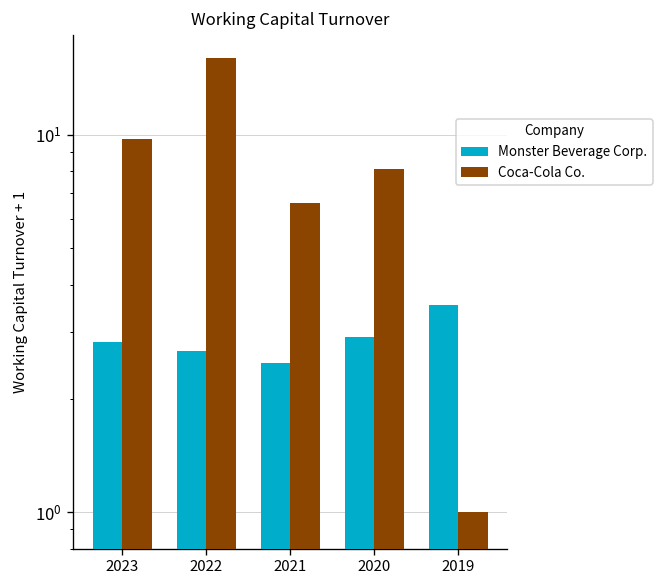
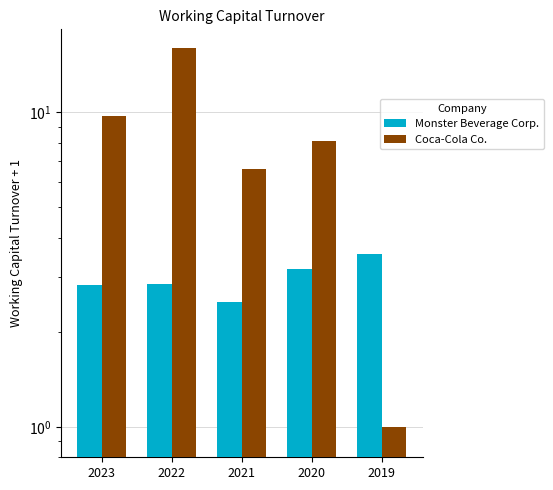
Monster Beverage Corp., 2022: 2.7 -> 2.9
Monster Beverage Corp., 2020: 2.9 -> 3.2
